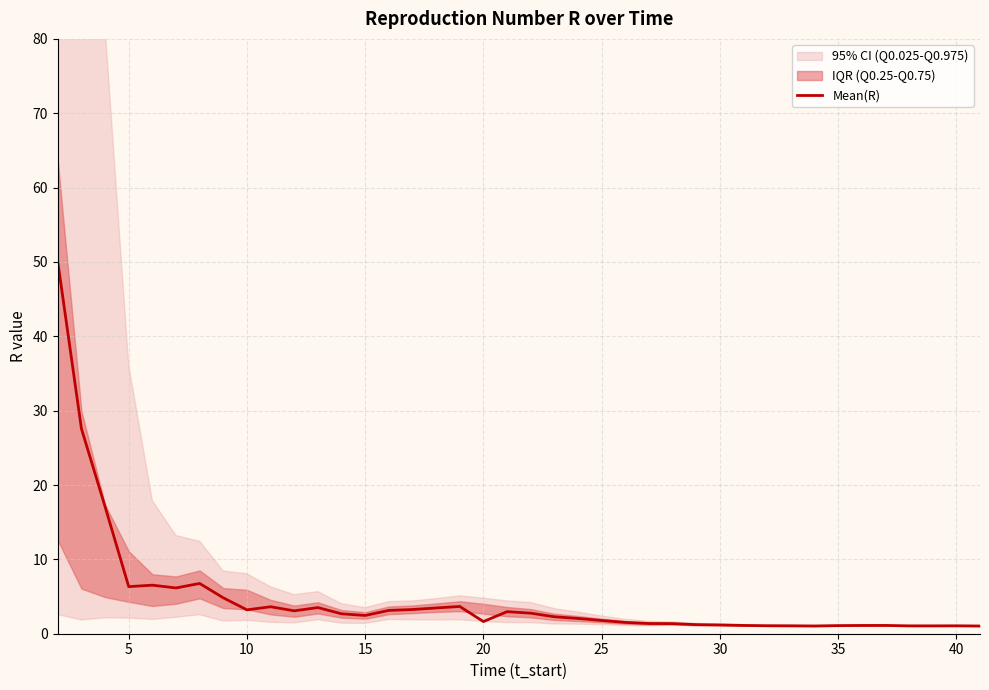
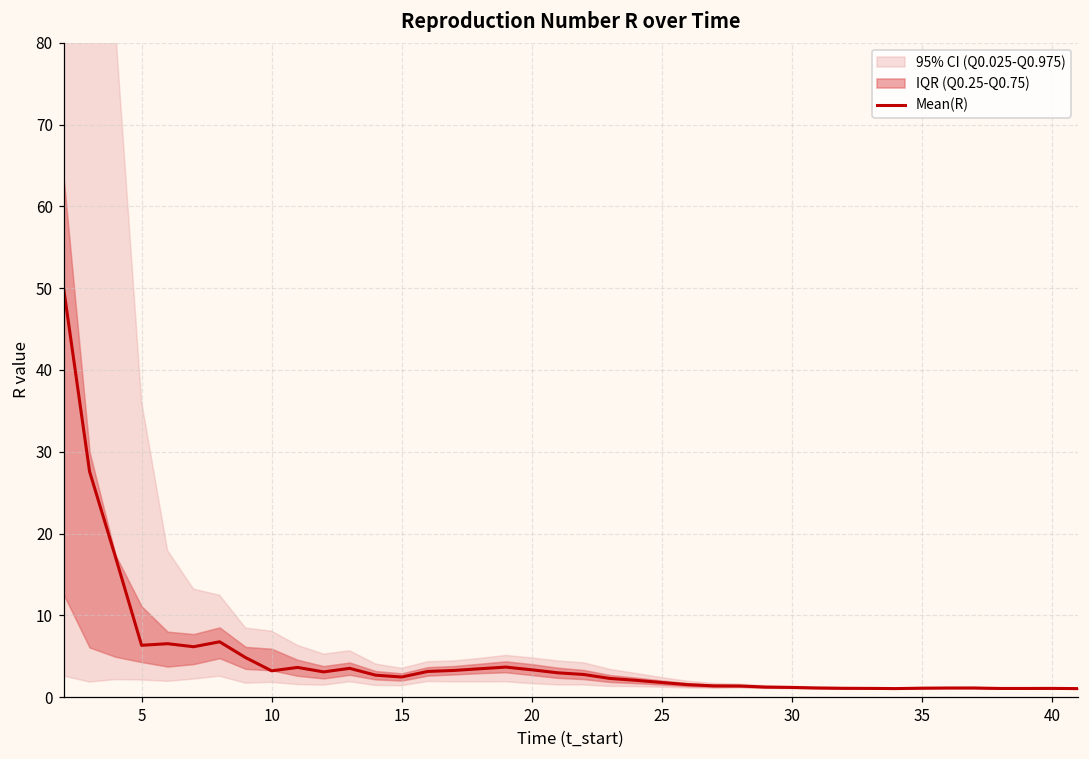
Mean(R), 20: 2 -> 3
